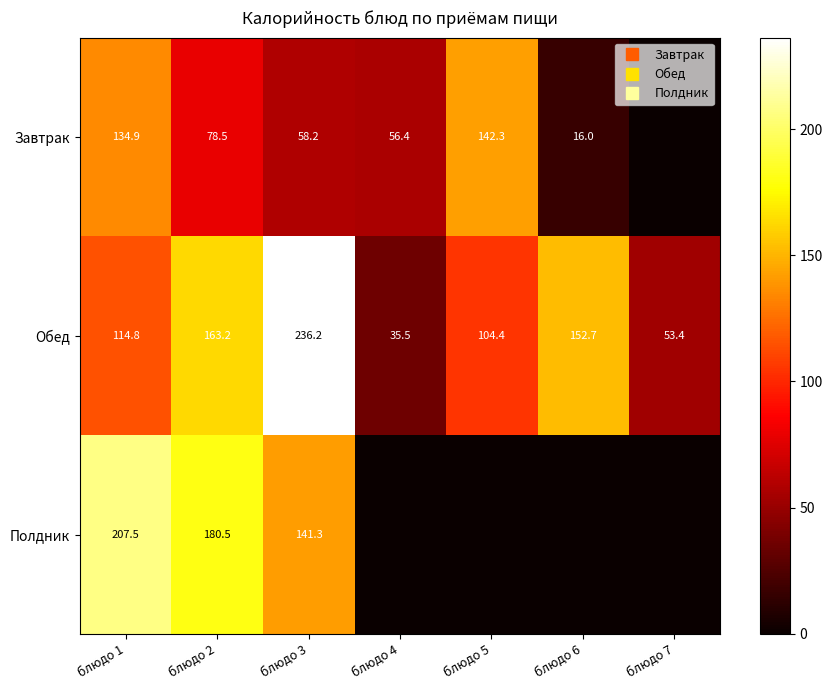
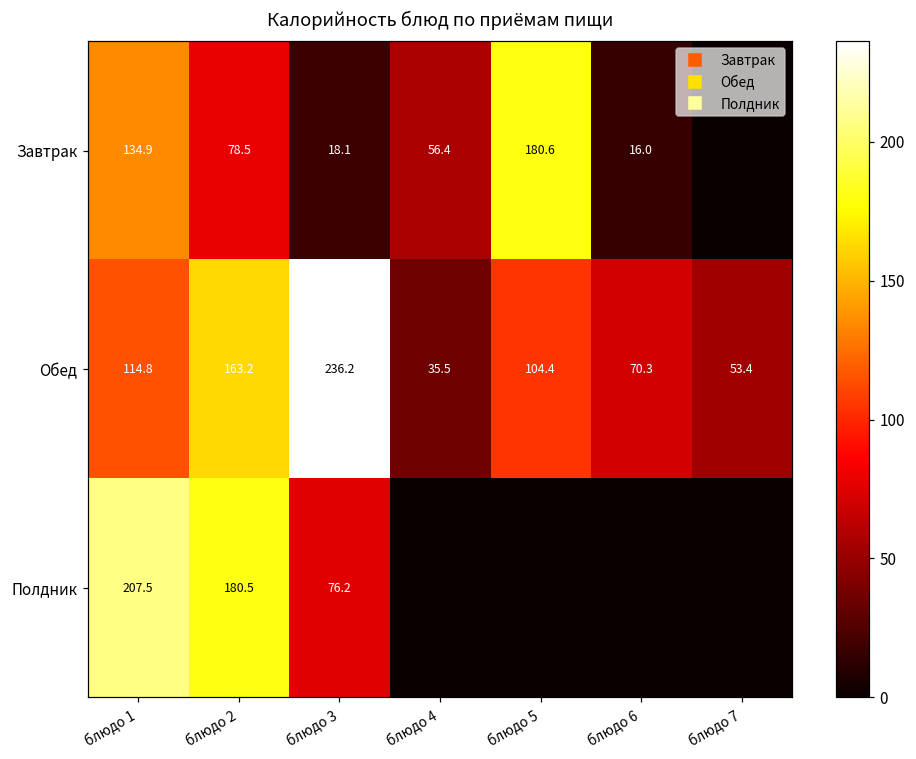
Завтрак, блюдо 3: 58.2 -> 18.1
Завтрак, блюдо 5: 142.3 -> 180.6
Обед, блюдо 6: 152.7 -> 70.3
Полдник, блюдо 3: 141.3 -> 76.2
